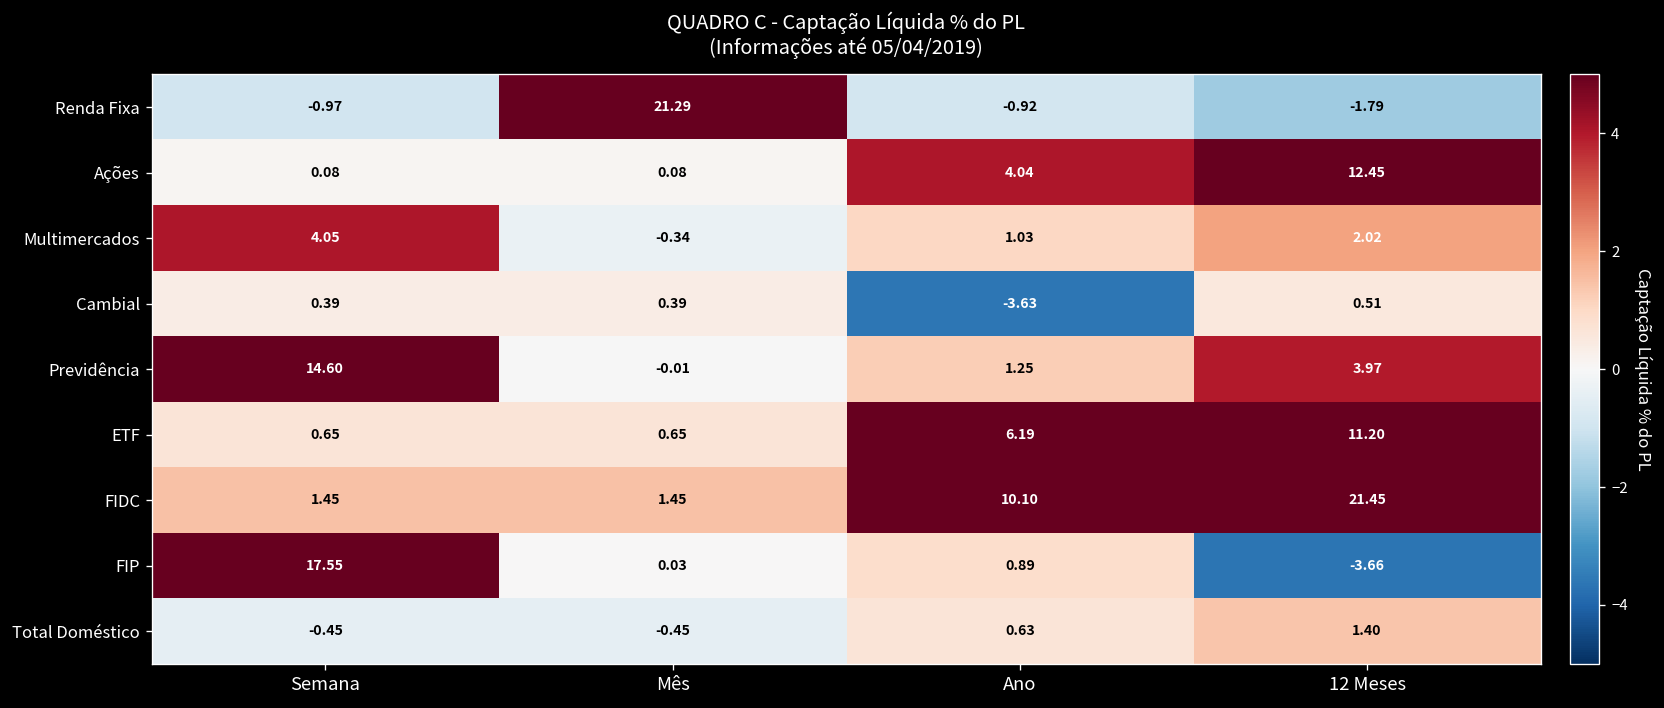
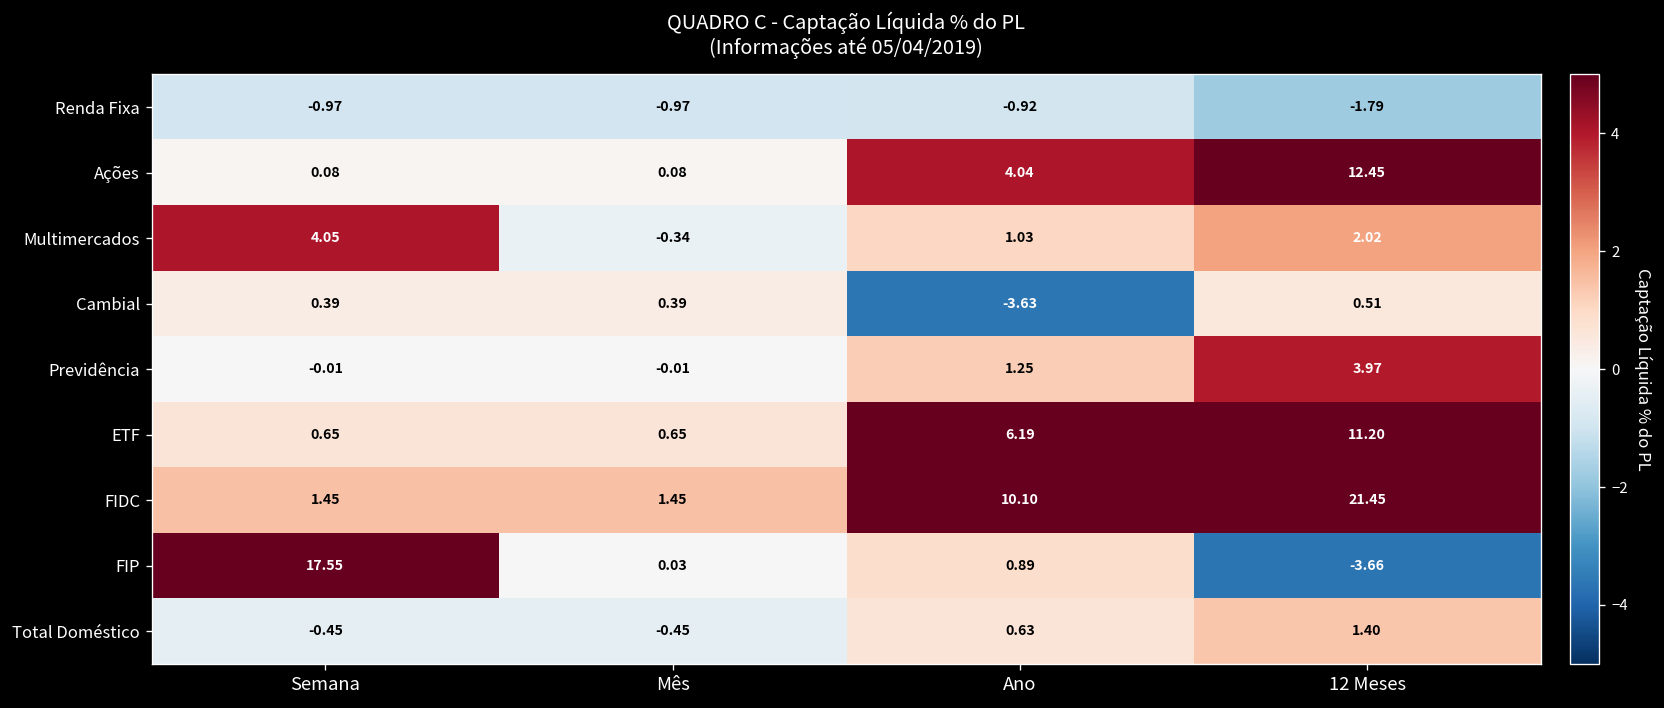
Renda Fixa, Mês: 21.29 -> -0.97
Previdência, Semana: 14.60 -> -0.01
